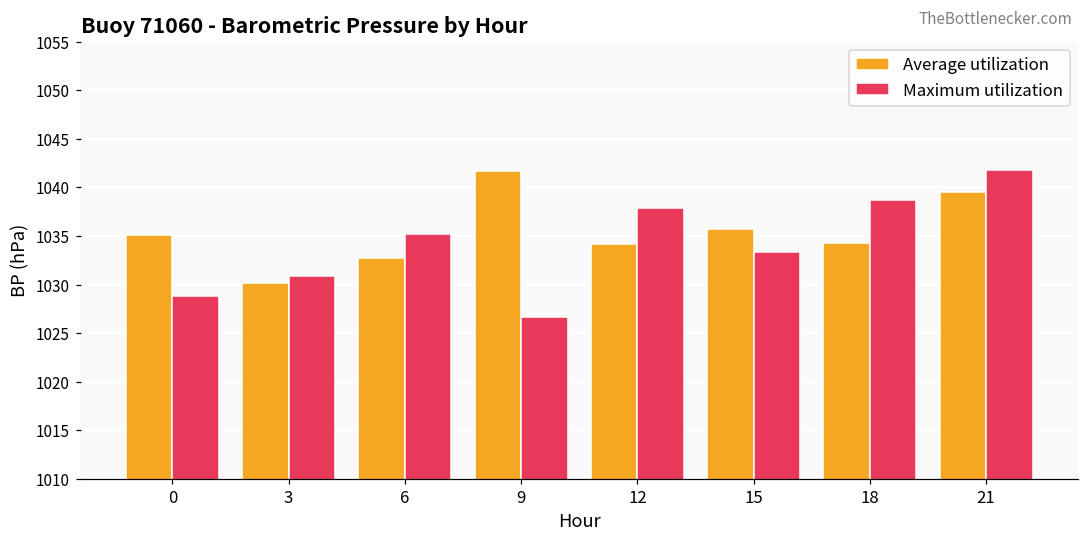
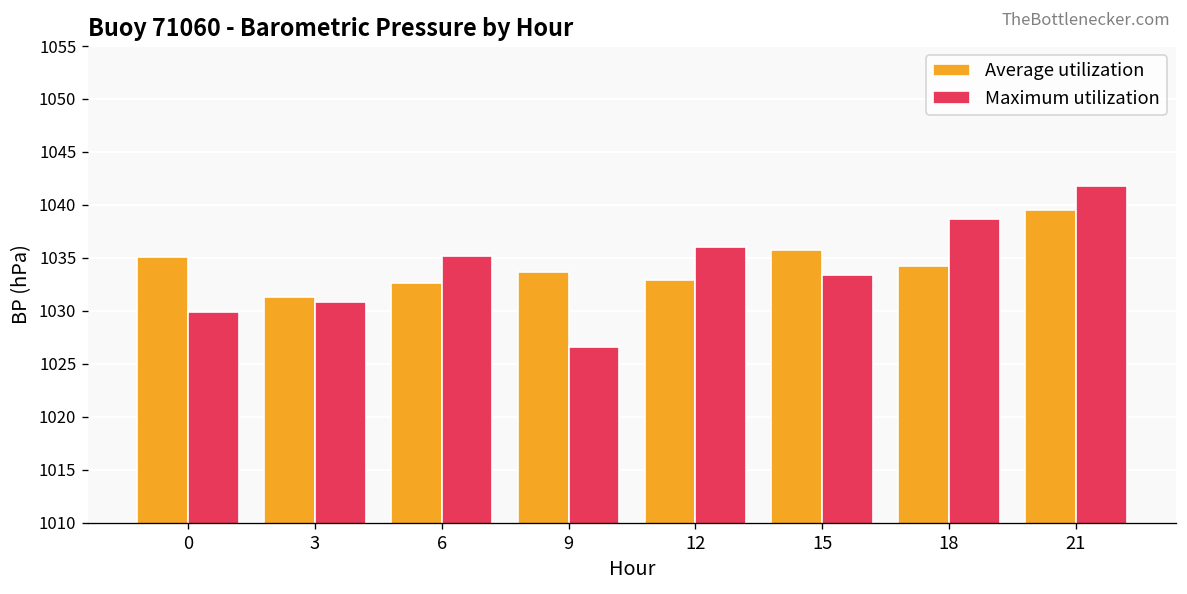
Maximum utilization, 0: 1029 -> 1030
Average utilization, 3: 1030 -> 1031
Average utilization, 9: 1042 -> 1034
Average utilization, 12: 1034 -> 1033
Maximum utilization, 12: 1038 -> 1036
